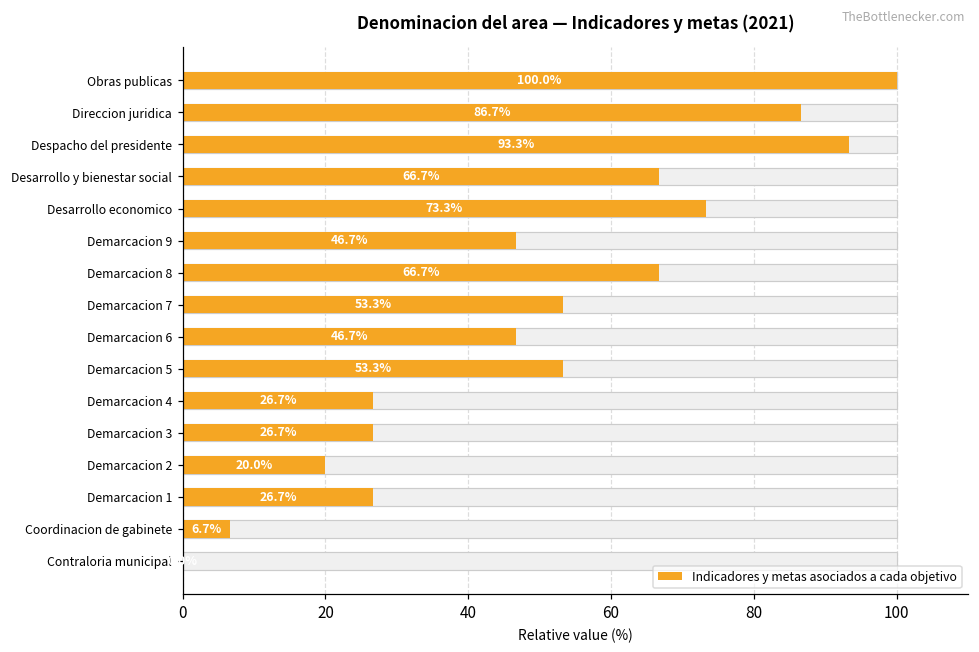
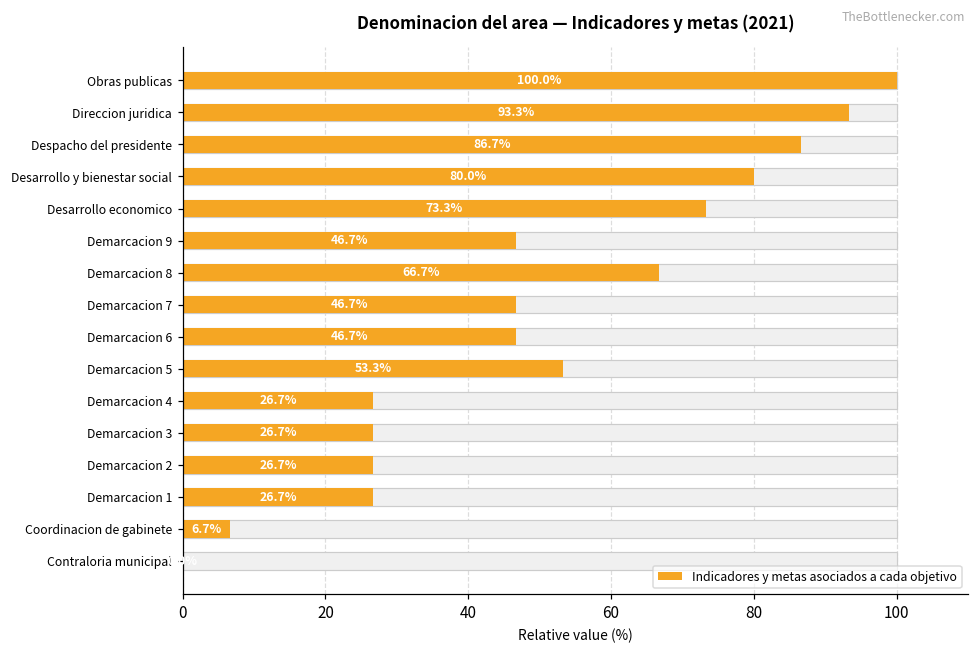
Indicadores y metas asociados a cada objetivo, Direccion juridica: 86.7% -> 93.3%
Indicadores y metas asociados a cada objetivo, Despacho del presidente: 93.3% -> 86.7%
Indicadores y metas asociados a cada objetivo, Desarrollo y bienestar social: 66.7% -> 80.0%
Indicadores y metas asociados a cada objetivo, Demarcacion 7: 53.3% -> 46.7%
Indicadores y metas asociados a cada objetivo, Demarcacion 2: 20.0% -> 26.7%
